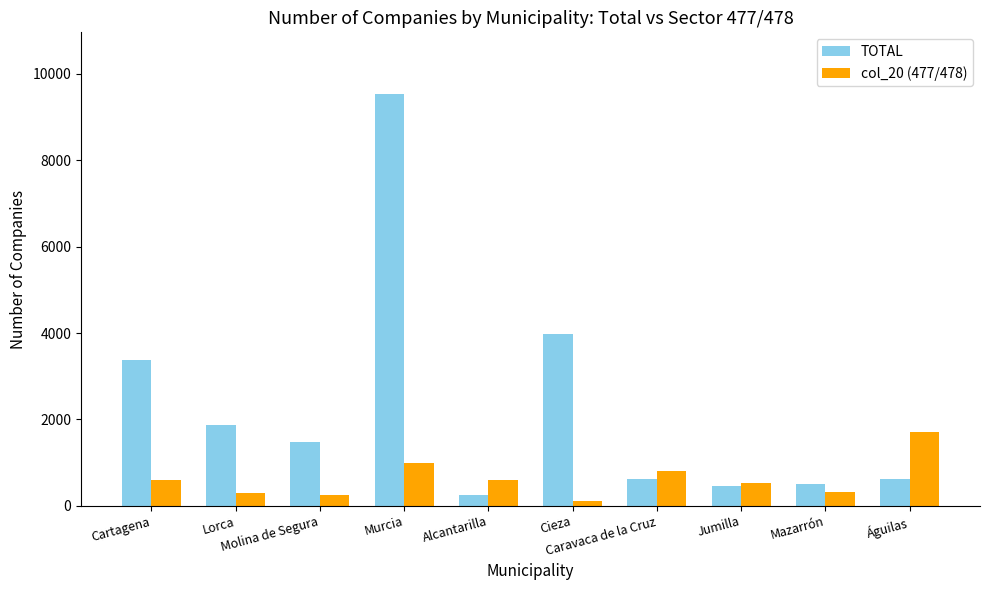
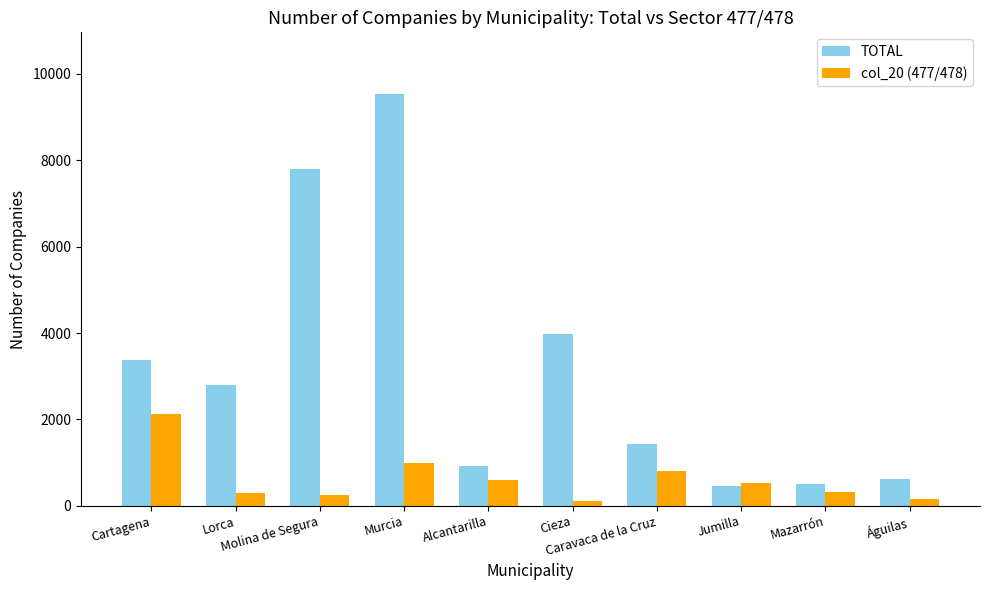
col_20 (477/478), Cartagena: 600 -> 2100
TOTAL, Lorca: 1900 -> 2800
TOTAL, Molina de Segura: 1500 -> 7800
TOTAL, Alcantarilla: 300 -> 900
TOTAL, Caravaca de la Cruz: 600 -> 1400
col_20 (477/478), Águilas: 1700 -> 200
